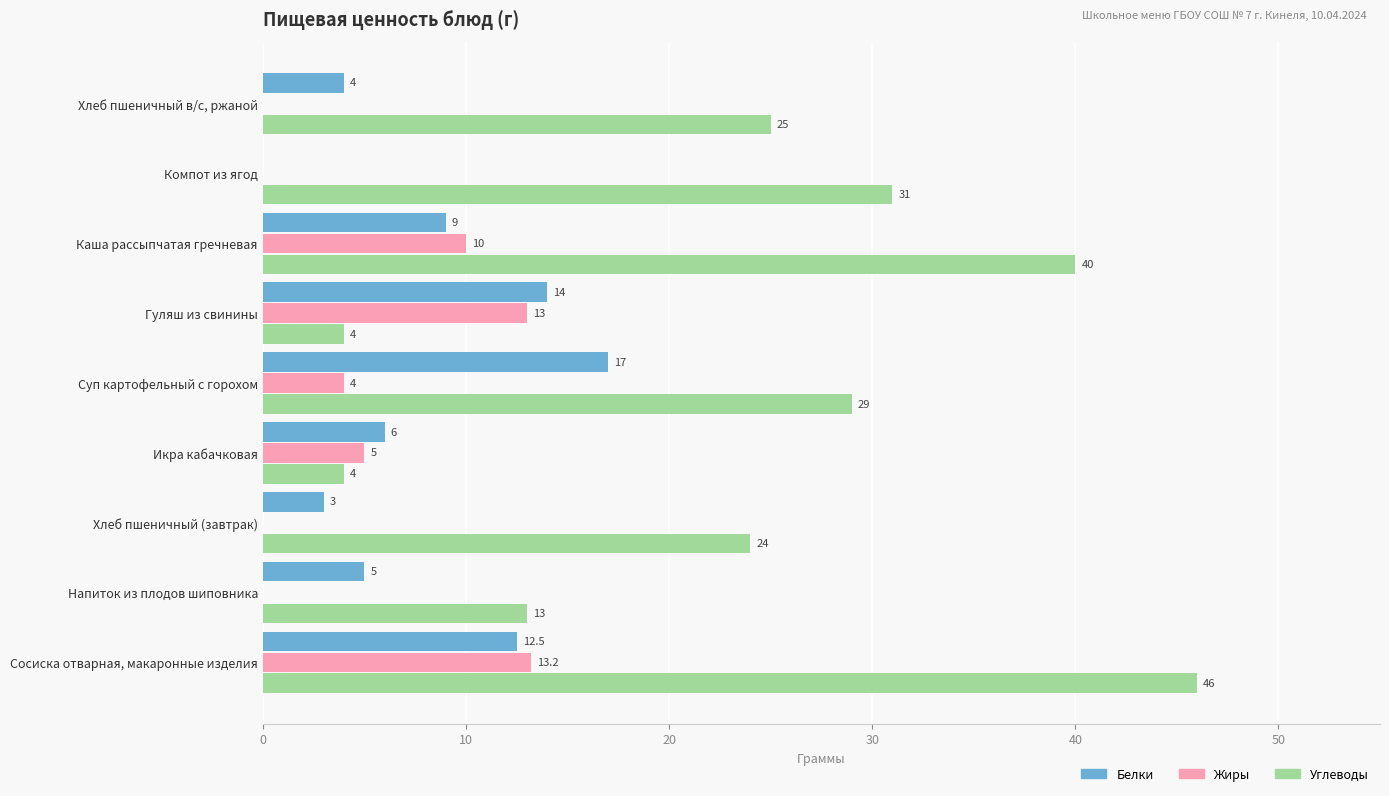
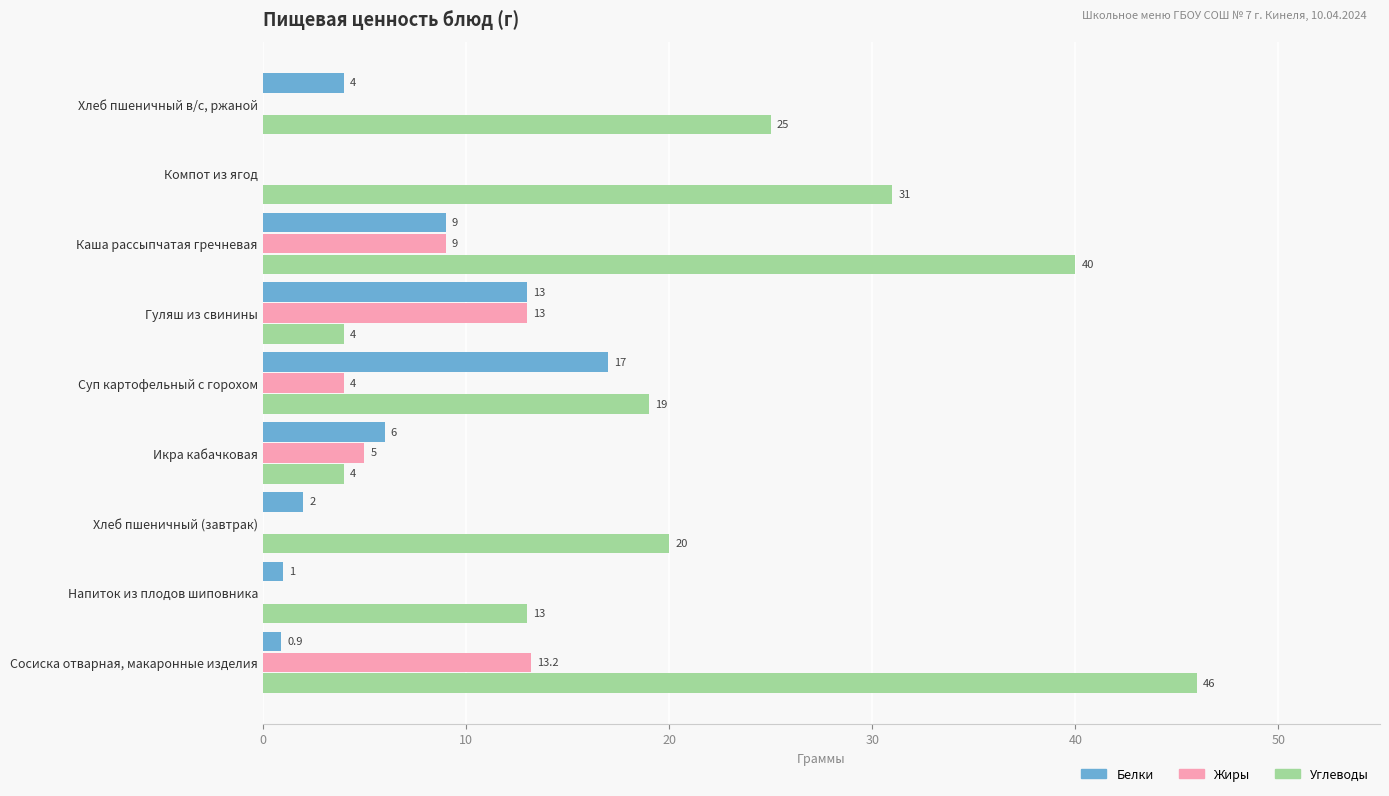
Жиры, Каша рассыпчатая гречневая: 10 -> 9
Белки, Гуляш из свинины: 14 -> 13
Углеводы, Суп картофельный с горохом: 29 -> 19
Белки, Хлеб пшеничный (завтрак): 3 -> 2
Углеводы, Хлеб пшеничный (завтрак): 24 -> 20
Белки, Напиток из плодов шиповника: 5 -> 1
Белки, Сосиска отварная, макаронные изделия: 12.5 -> 0.9
